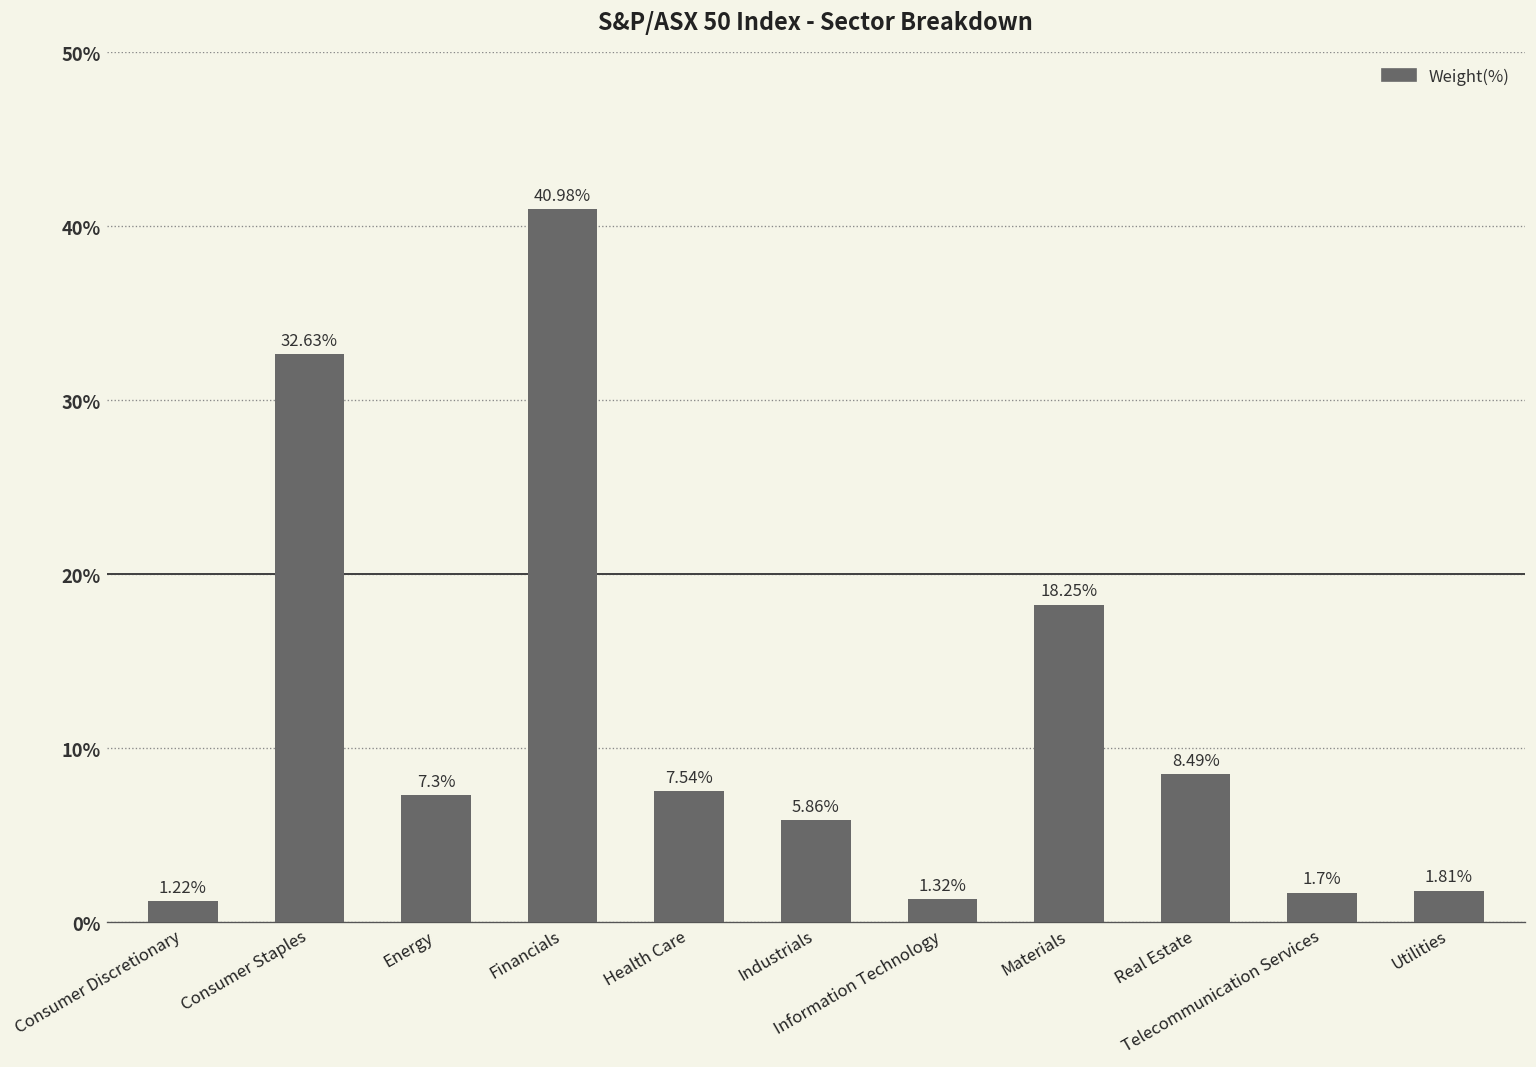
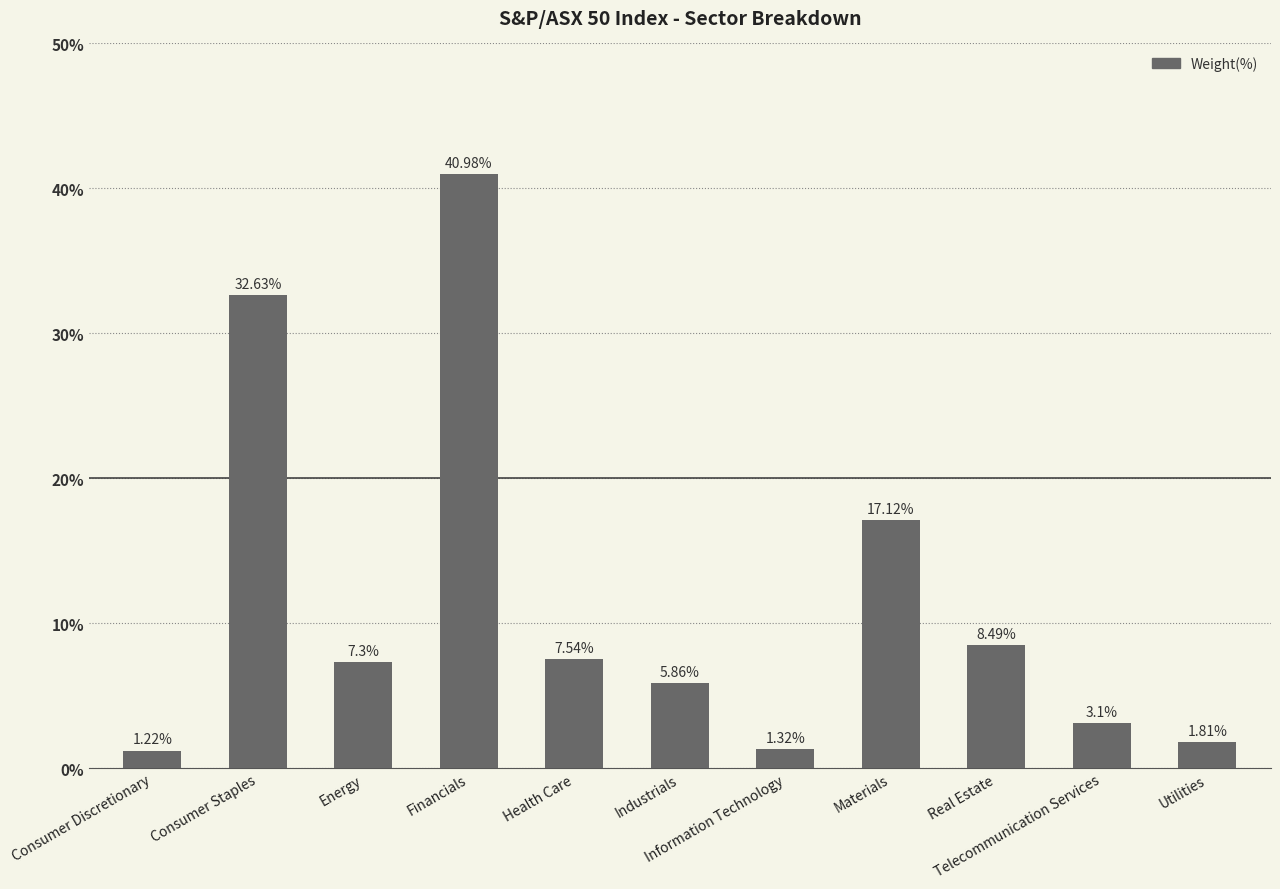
Materials: 18.25% -> 17.12%
Telecommunication Services: 1.7% -> 3.1%
